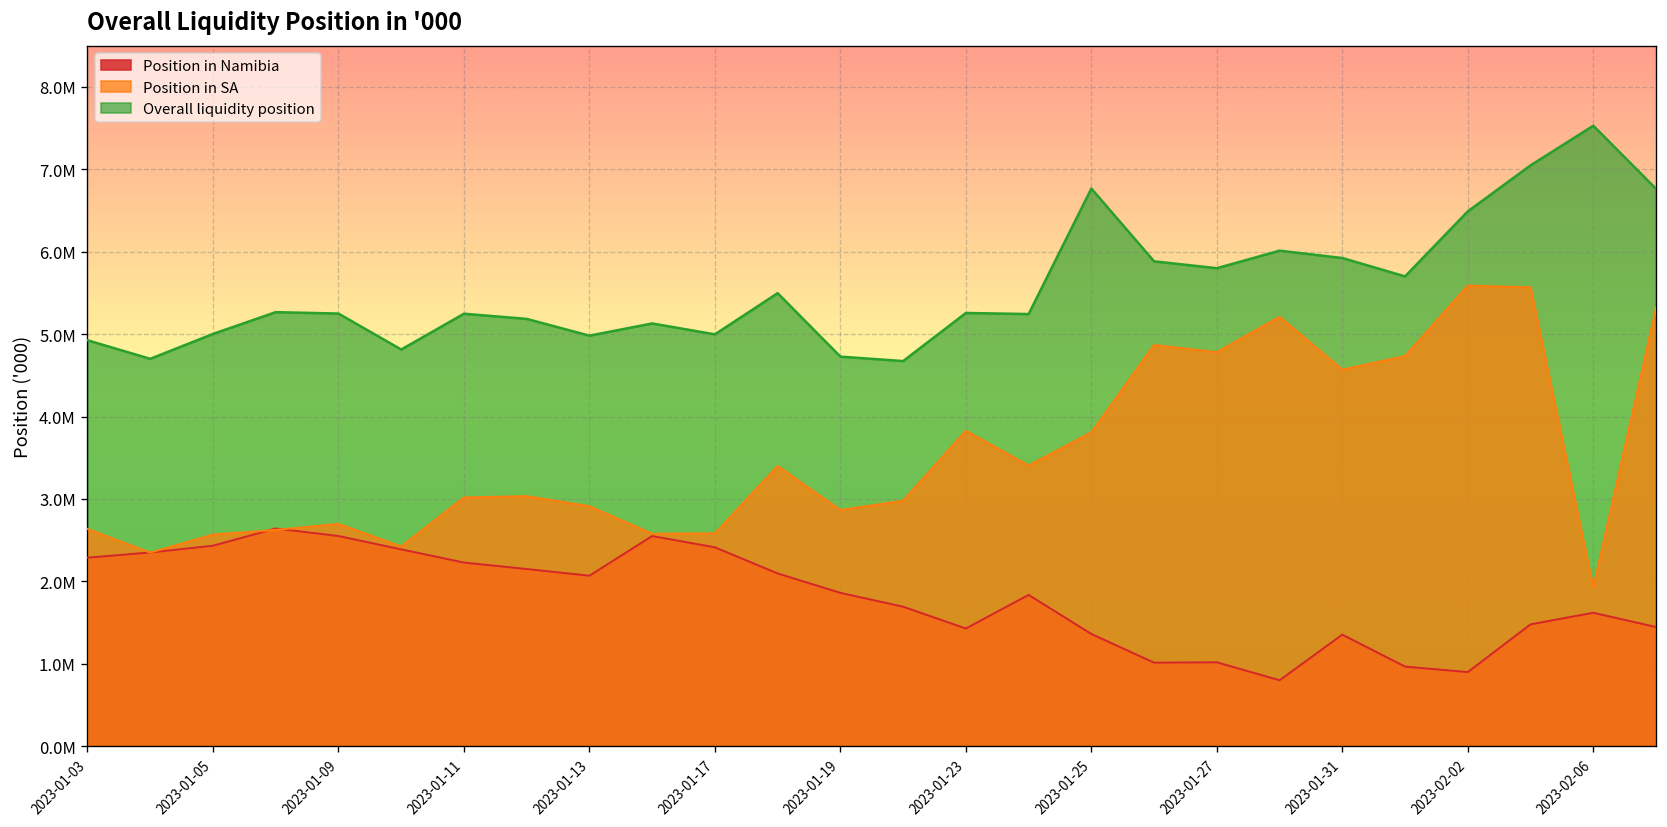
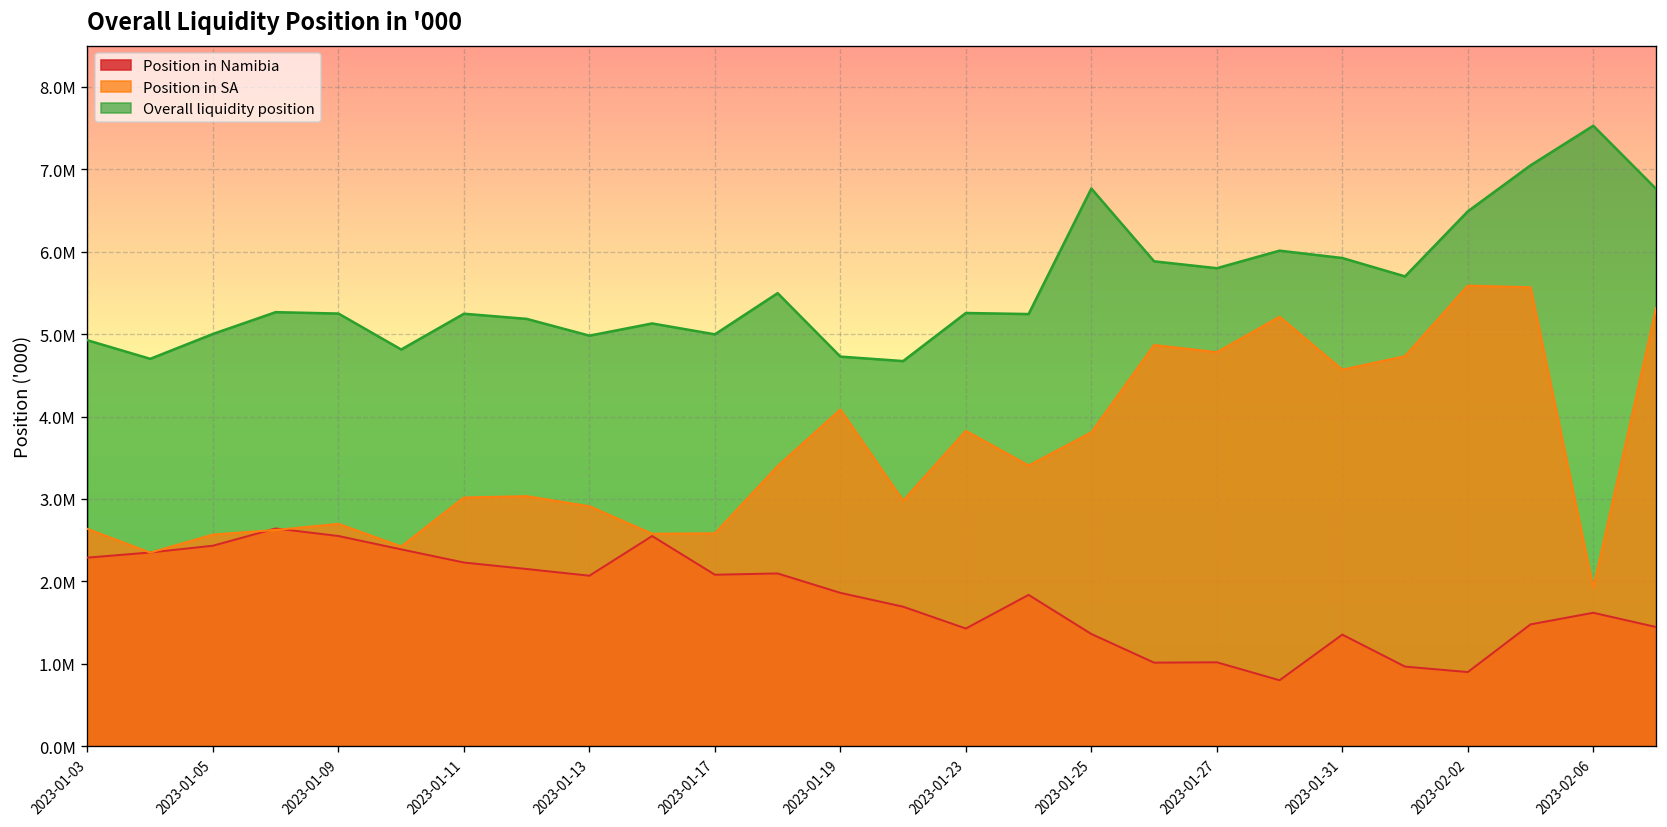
Position in Namibia, 2023-01-17: 2400000 -> 2100000
Position in SA, 2023-01-19: 2900000 -> 4100000
